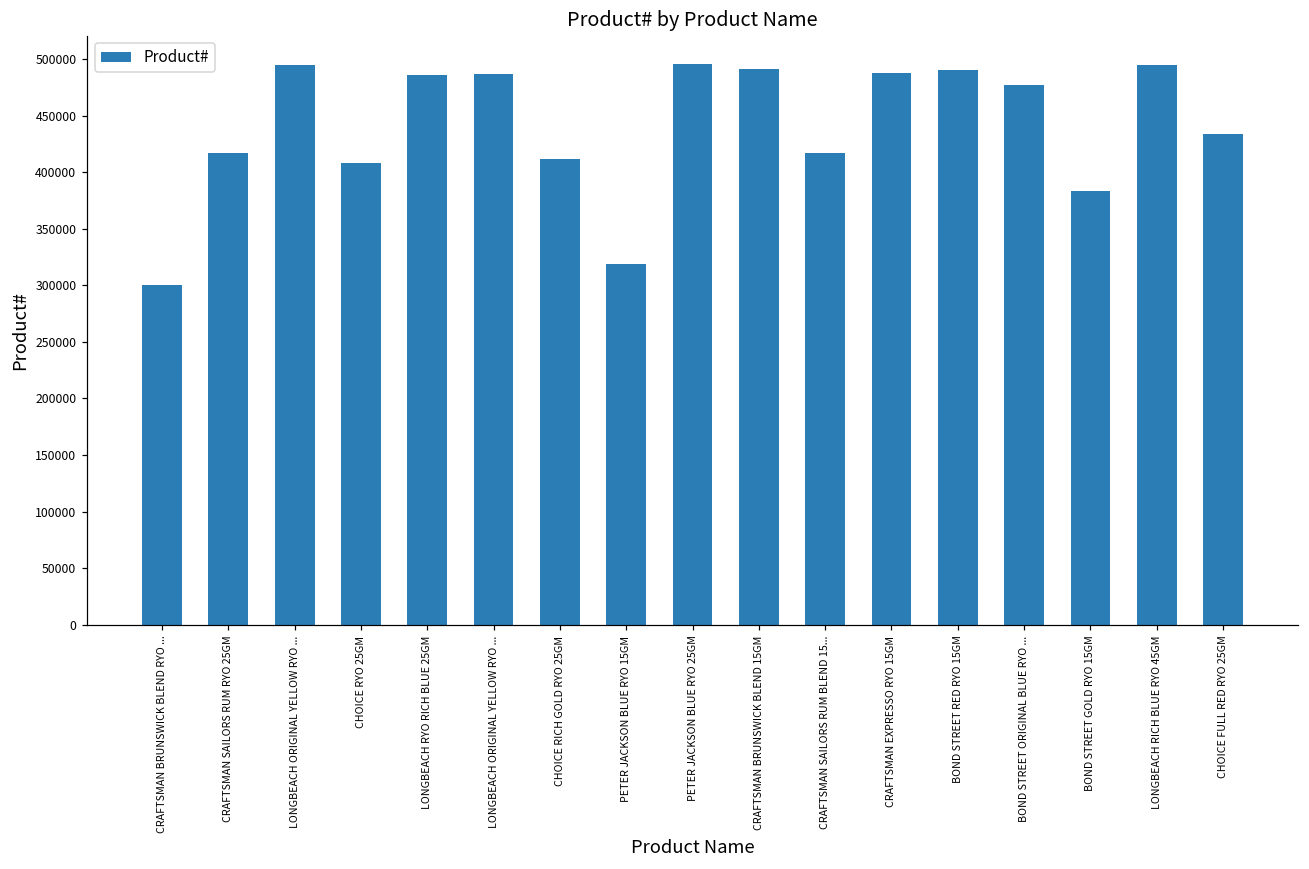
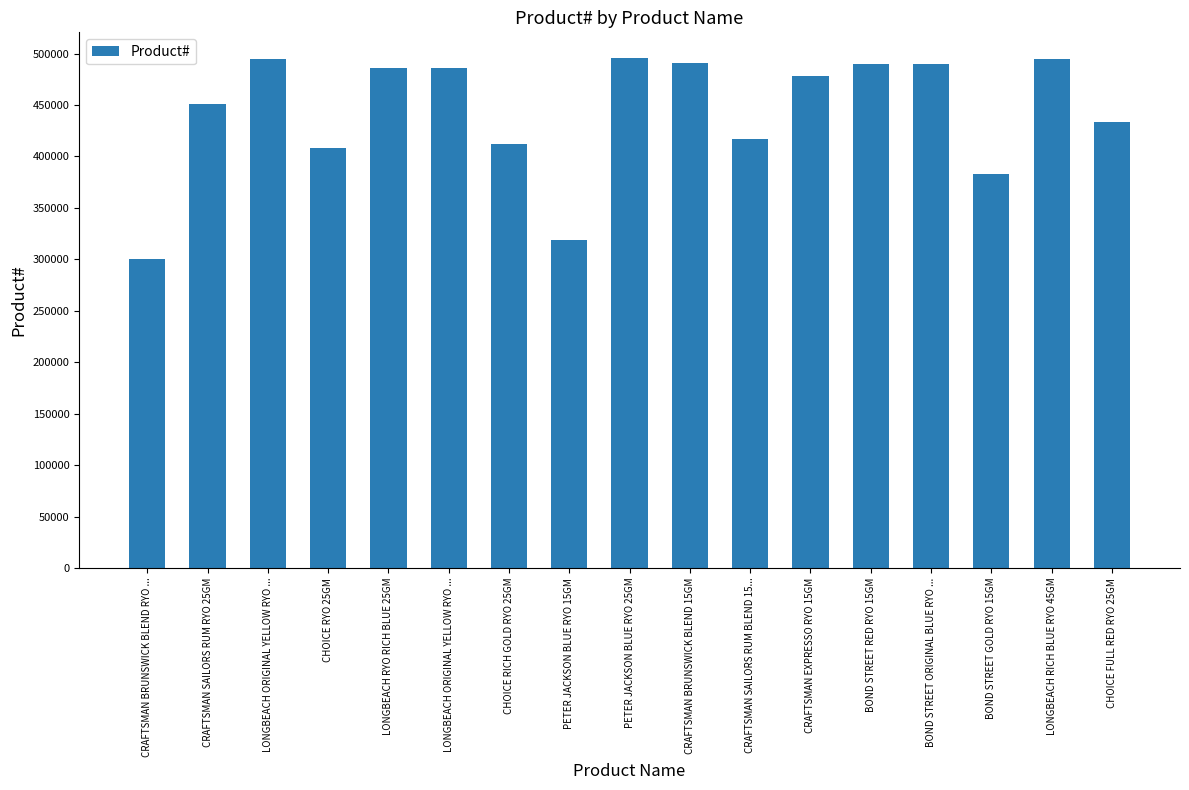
CRAFTSMAN SAILORS RUM RYO 25GM: 417000 -> 451000
CRAFTSMAN EXPRESSO RYO 15GM: 487000 -> 479000
BOND STREET ORIGINAL BLUE RYO ...: 477000 -> 490000
